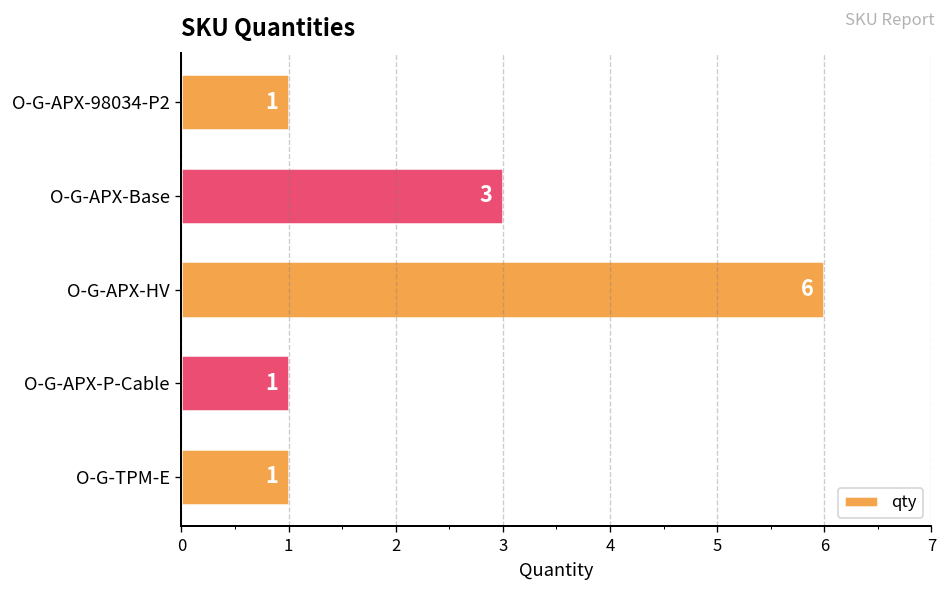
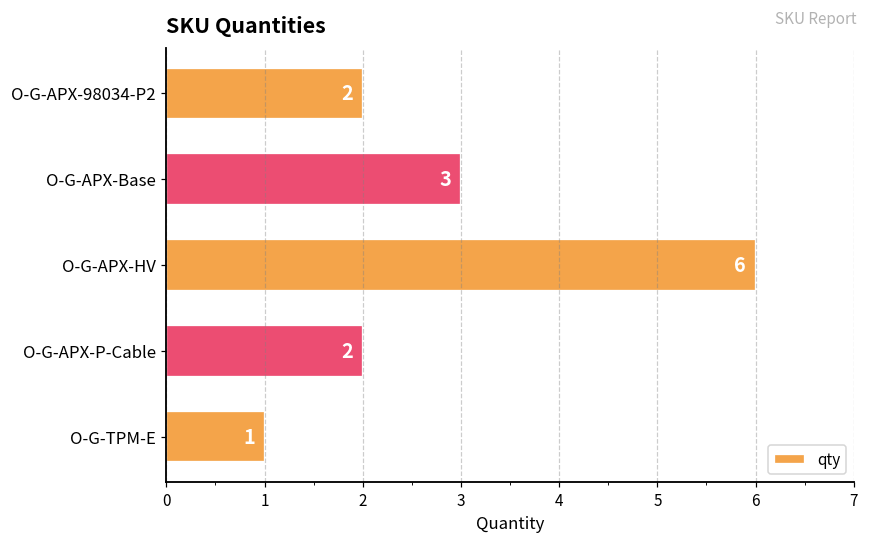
O-G-APX-98034-P2: 1 -> 2
O-G-APX-P-Cable: 1 -> 2
